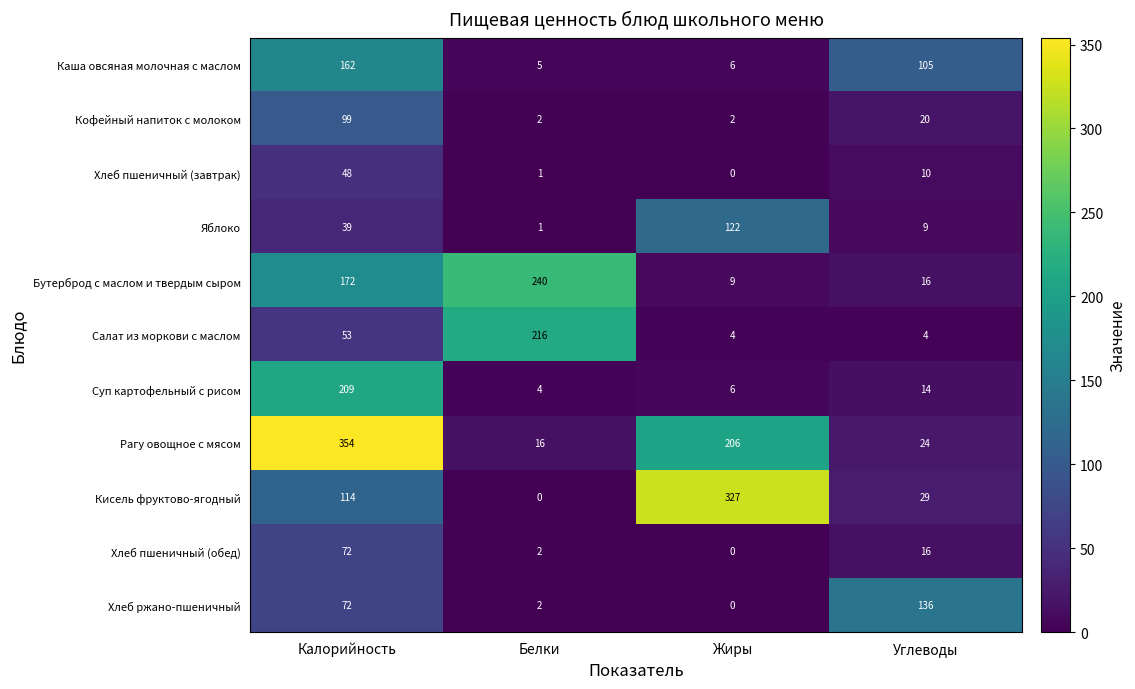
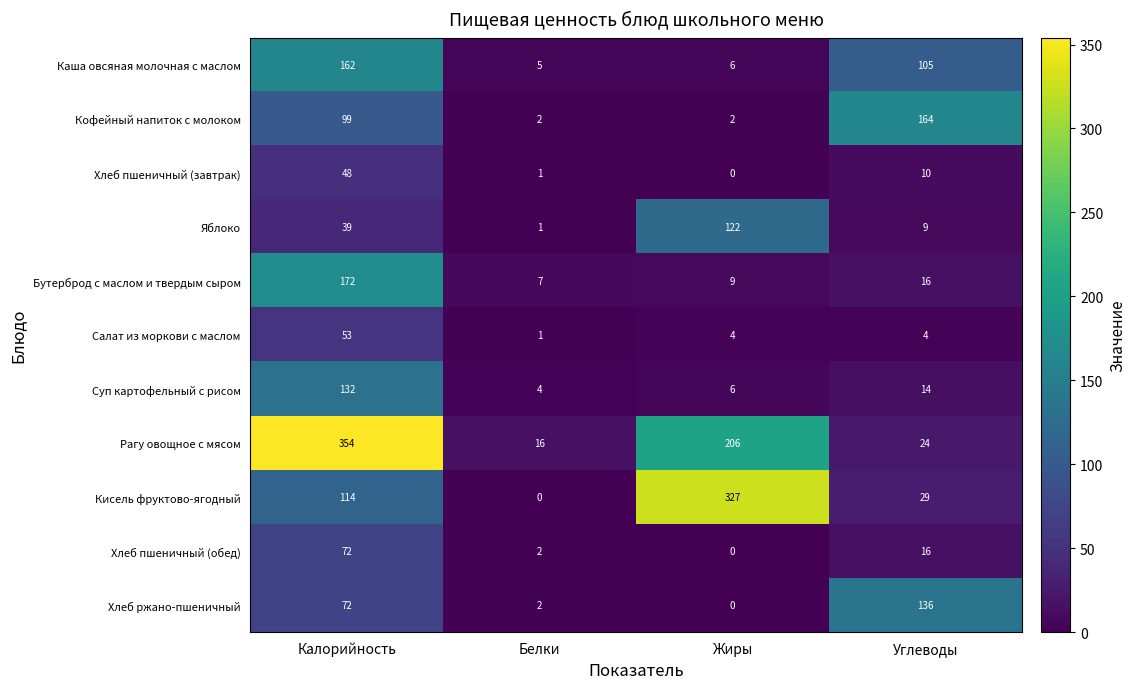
Кофейный напиток с молоком, Углеводы: 20 -> 164
Бутерброд с маслом и твердым сыром, Белки: 240 -> 7
Салат из моркови с маслом, Белки: 216 -> 1
Суп картофельный с рисом, Калорийность: 209 -> 132
